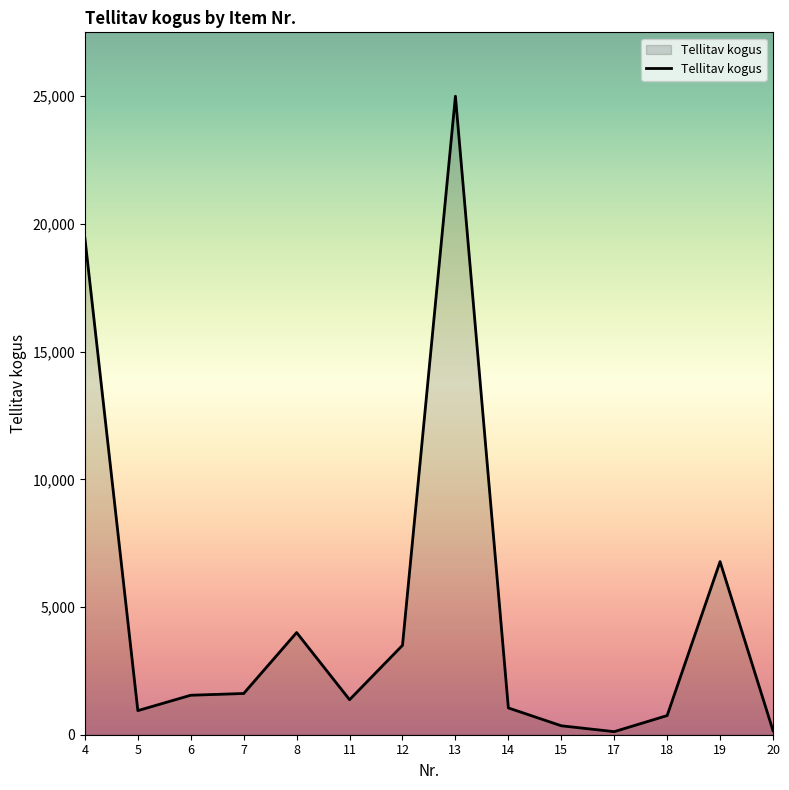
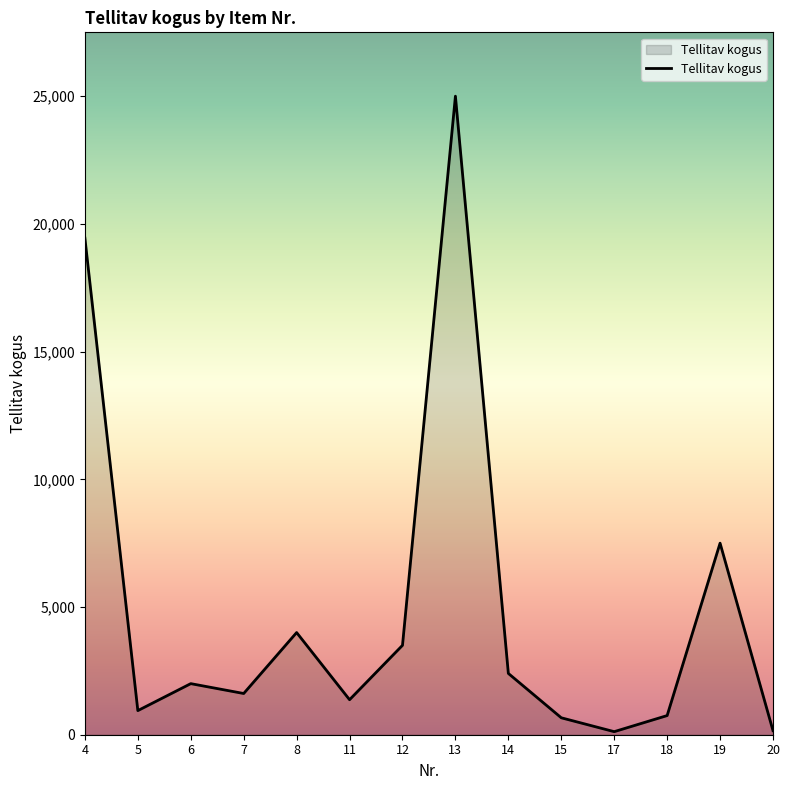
6: 1,500 -> 2,000
14: 1,000 -> 2,400
15: 400 -> 700
19: 6,800 -> 7,500
